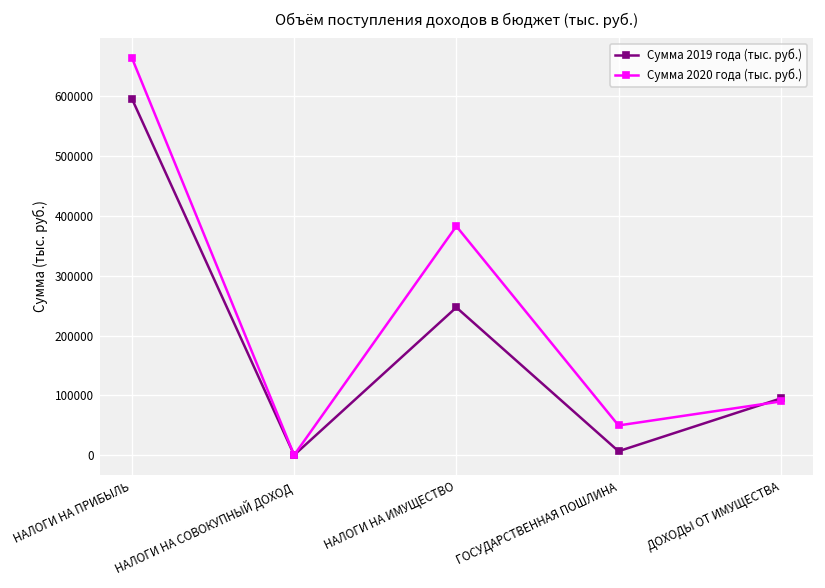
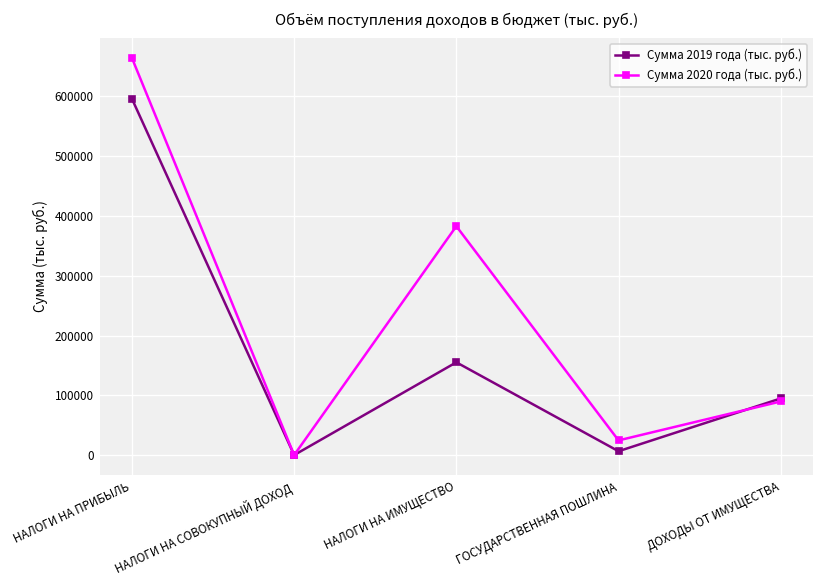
Сумма 2019 года (тыс. руб.), НАЛОГИ НА ИМУЩЕСТВО: 250000 -> 160000
Сумма 2020 года (тыс. руб.), ГОСУДАРСТВЕННАЯ ПОШЛИНА: 50000 -> 30000
